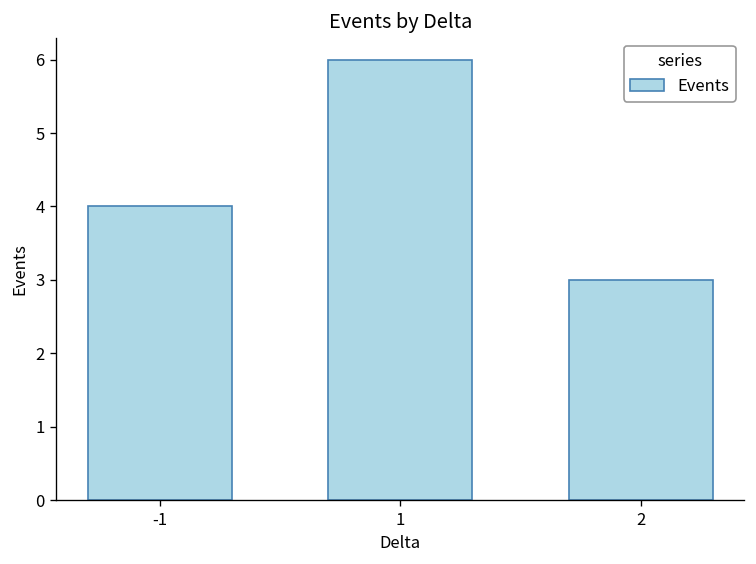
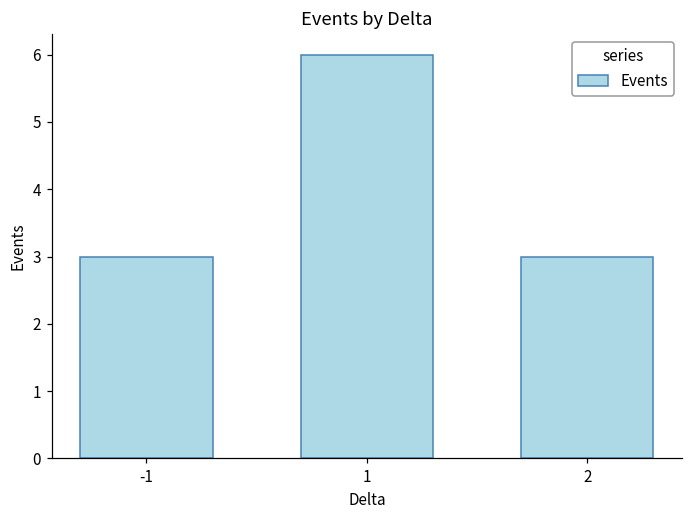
-1: 4 -> 3
